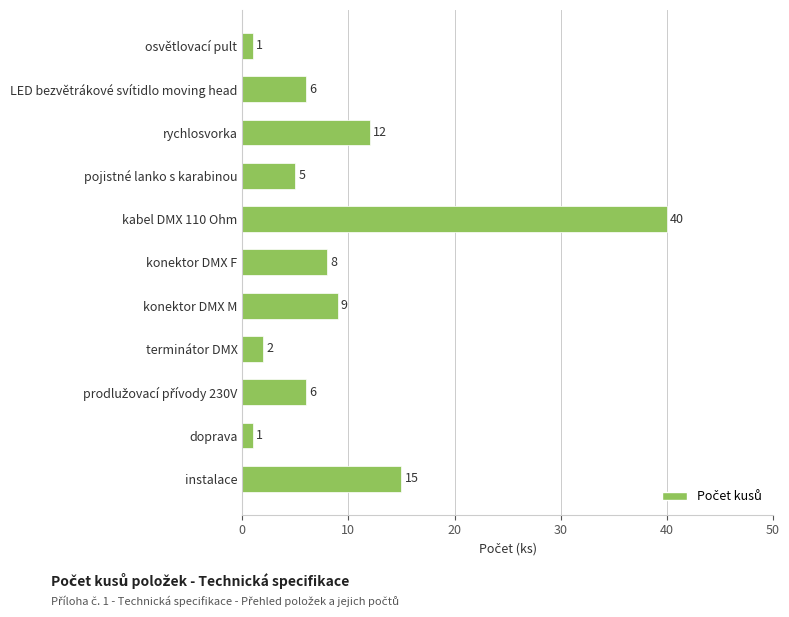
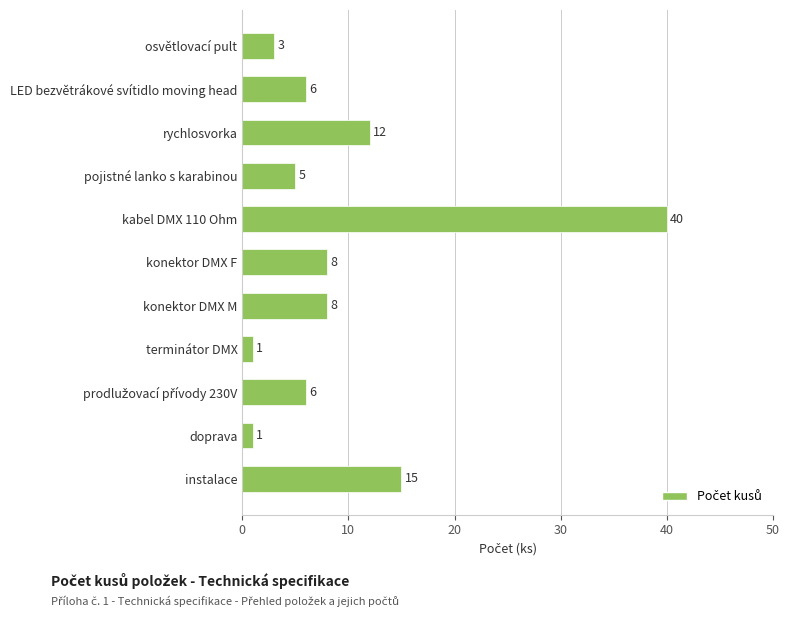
osvětlovací pult: 1 -> 3
konektor DMX M: 9 -> 8
terminátor DMX: 2 -> 1
